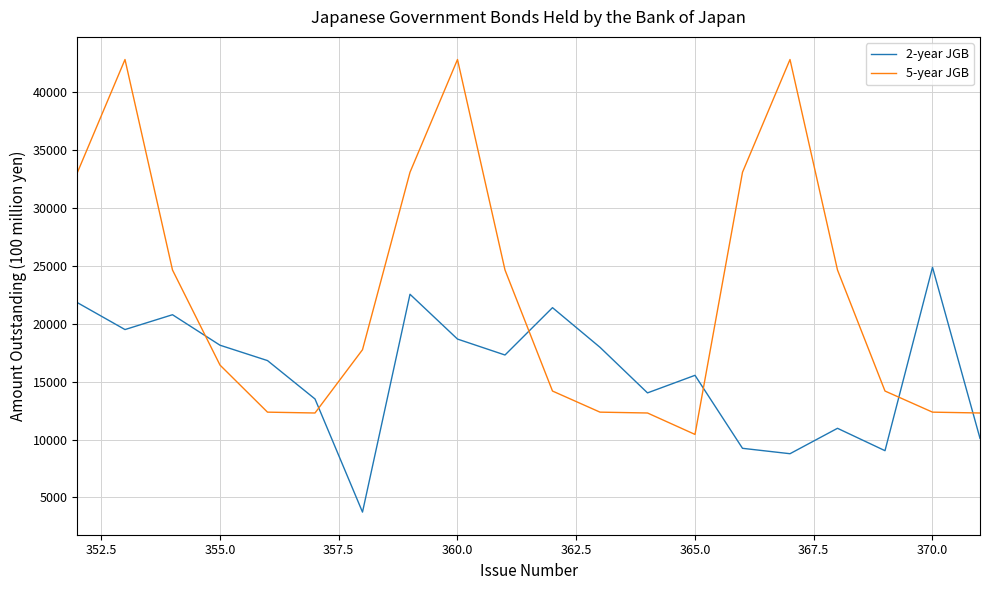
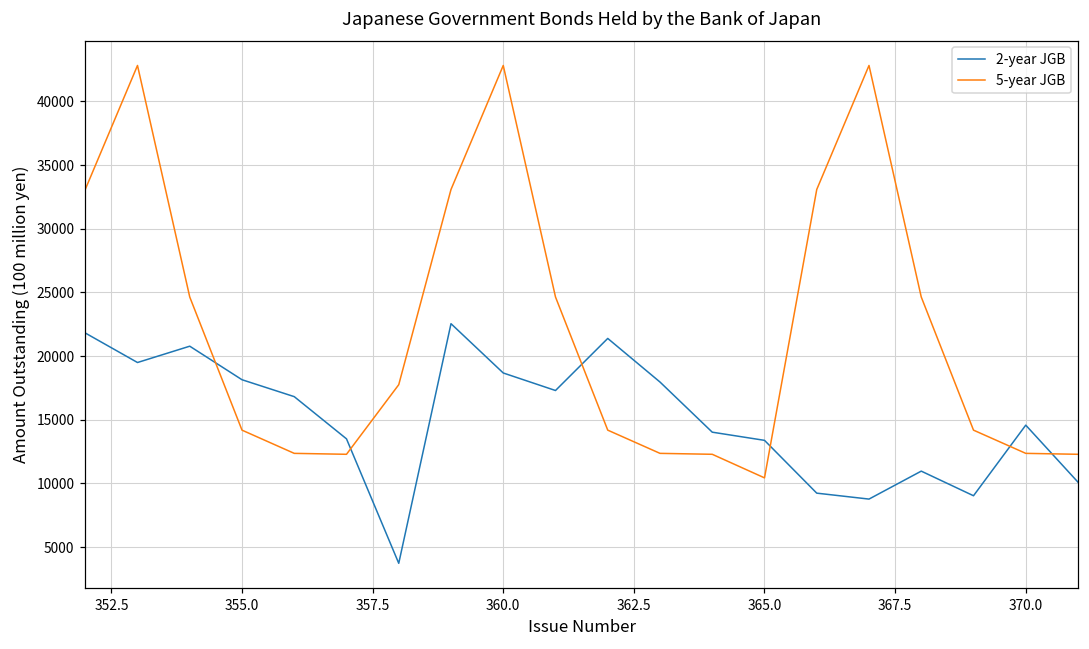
5-year JGB, 355.0: 16400 -> 14200
2-year JGB, 365.0: 15500 -> 13400
2-year JGB, 370.0: 24900 -> 14600
